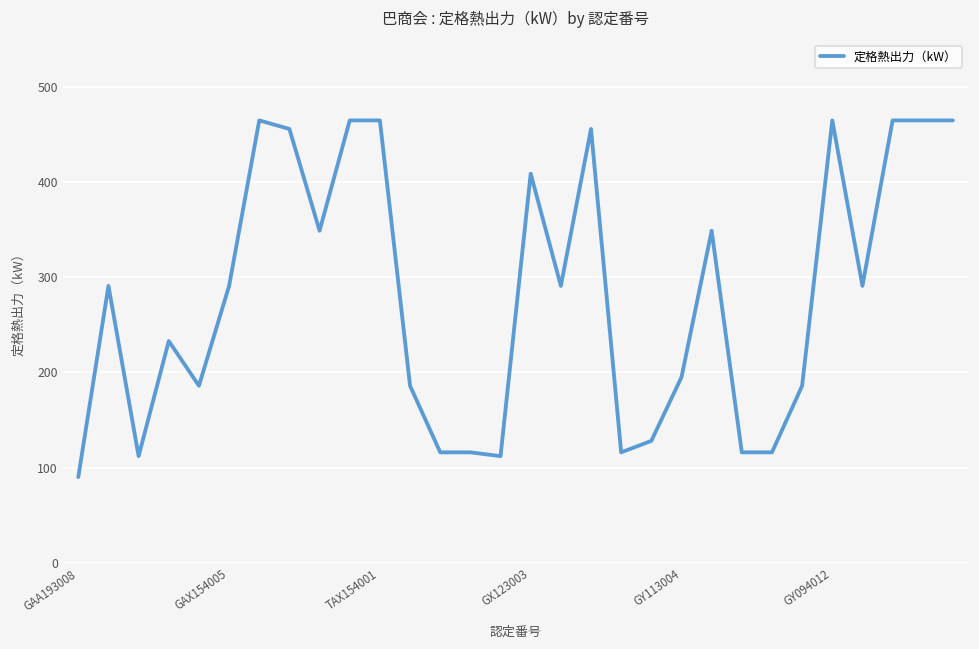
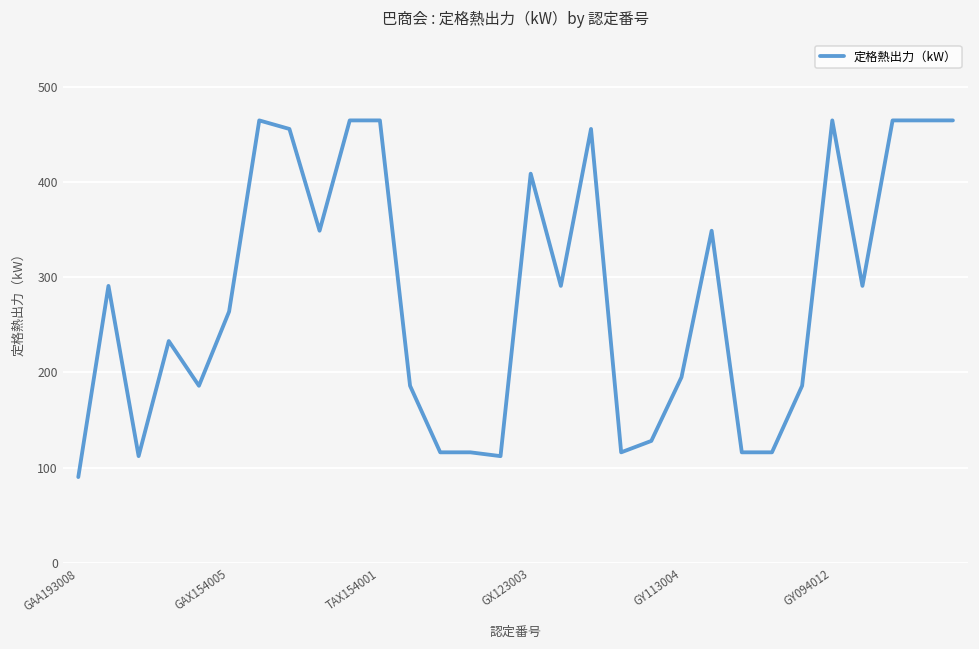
GAX154005: 290 -> 260
